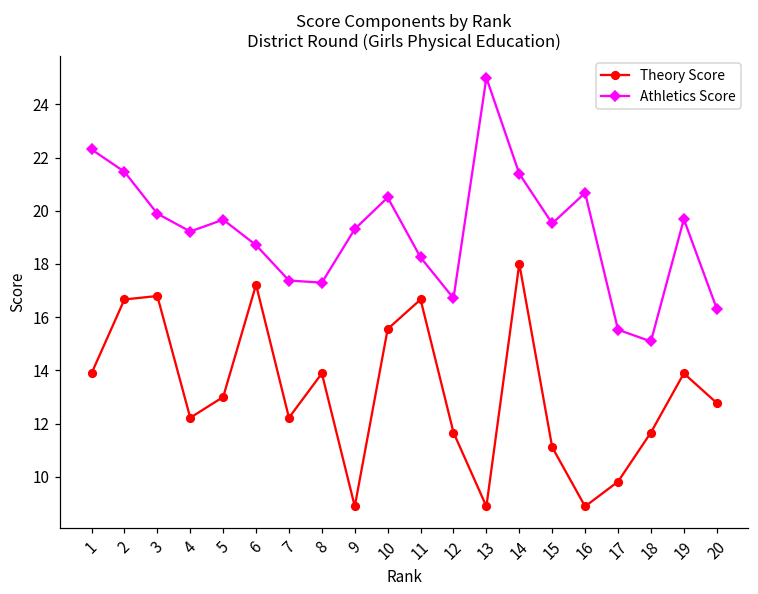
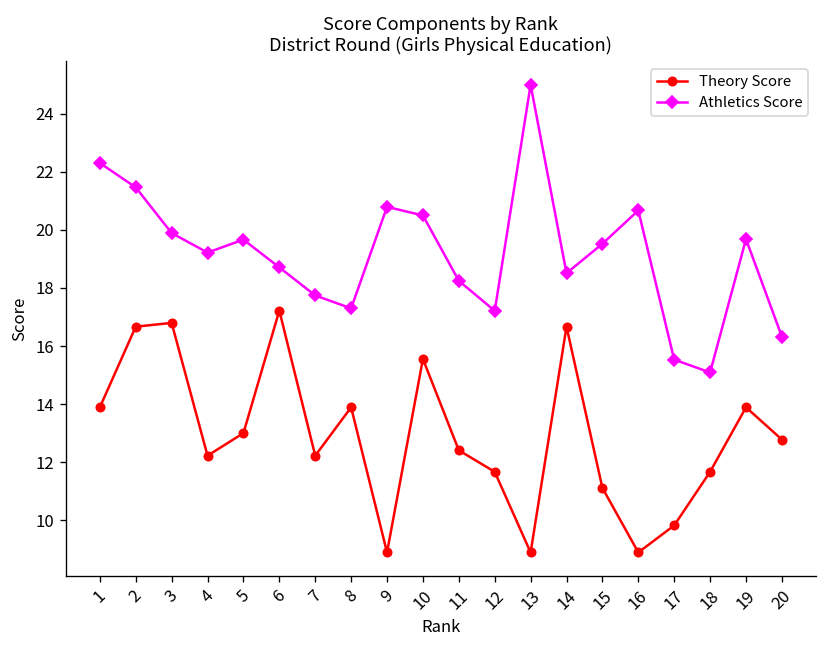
Athletics Score, 7: 17.4 -> 17.7
Athletics Score, 9: 19.3 -> 20.8
Theory Score, 11: 16.7 -> 12.4
Athletics Score, 12: 16.7 -> 17.2
Theory Score, 14: 18.0 -> 16.7
Athletics Score, 14: 21.4 -> 18.5
